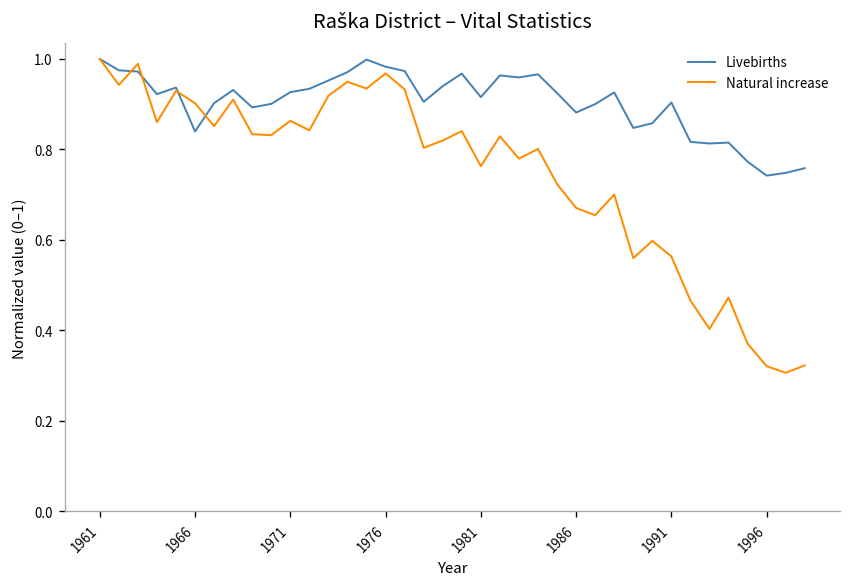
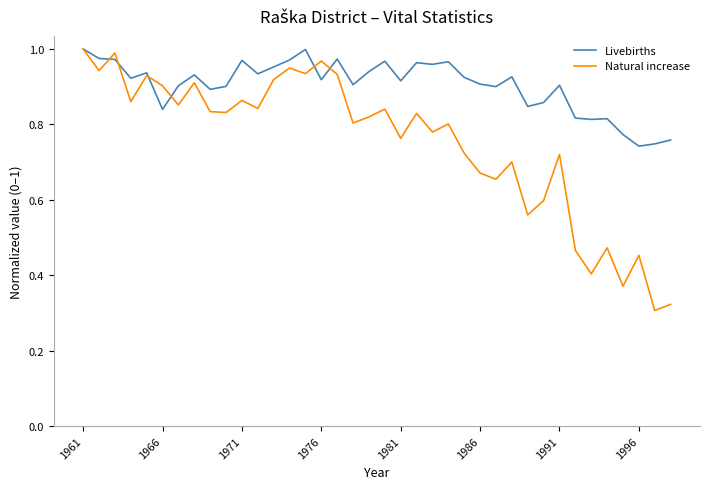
Livebirths, 1971: 0.93 -> 0.97
Livebirths, 1976: 0.98 -> 0.92
Livebirths, 1986: 0.88 -> 0.91
Natural increase, 1991: 0.56 -> 0.72
Natural increase, 1996: 0.32 -> 0.45
